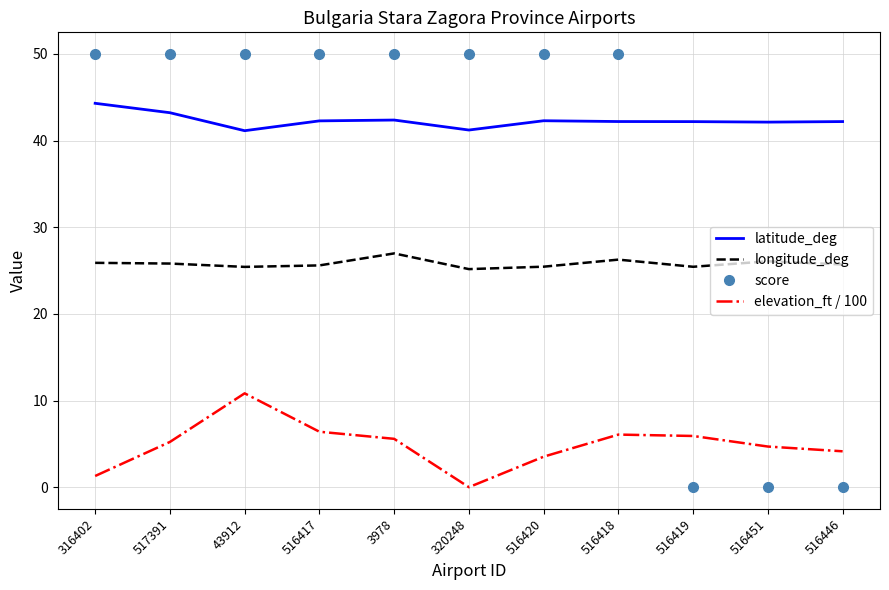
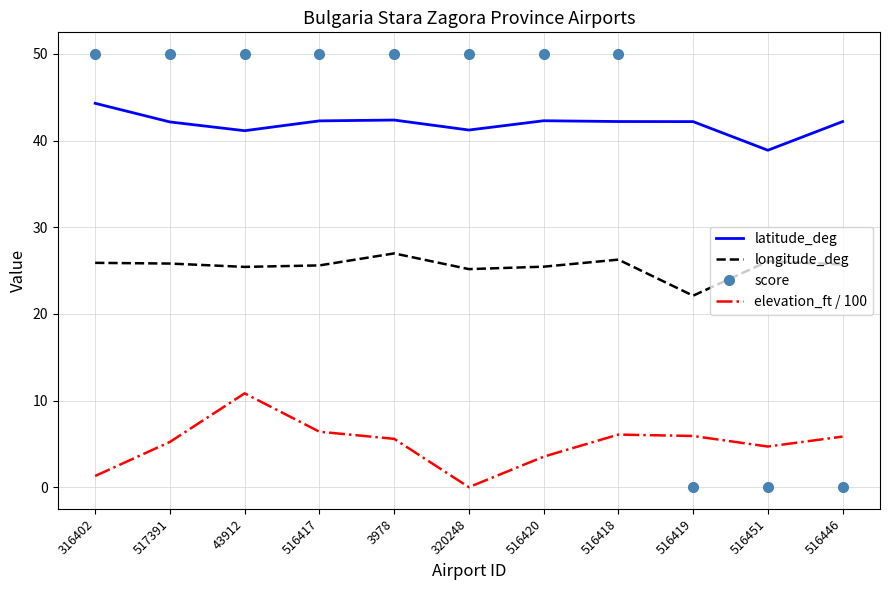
latitude_deg, 517391: 43 -> 42
longitude_deg, 516419: 25 -> 22
latitude_deg, 516451: 42 -> 39
elevation_ft / 100, 516446: 4 -> 6
